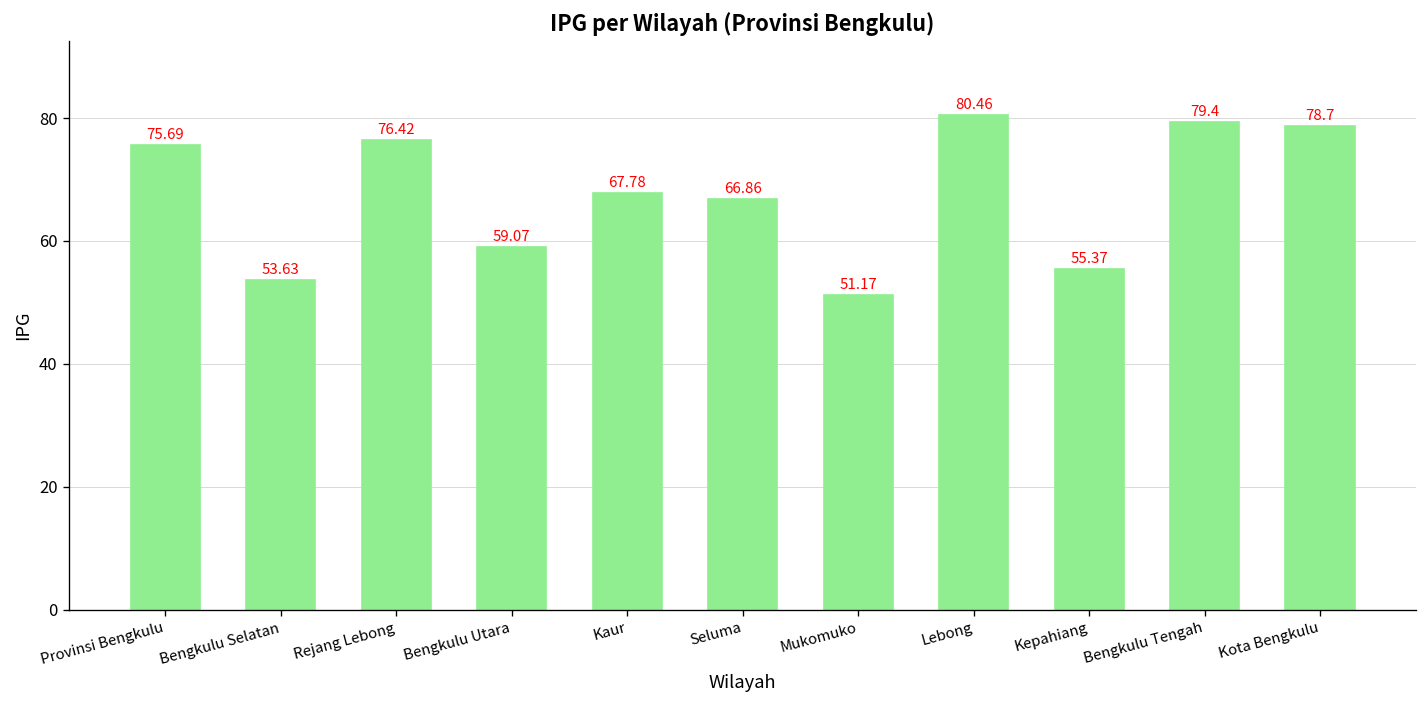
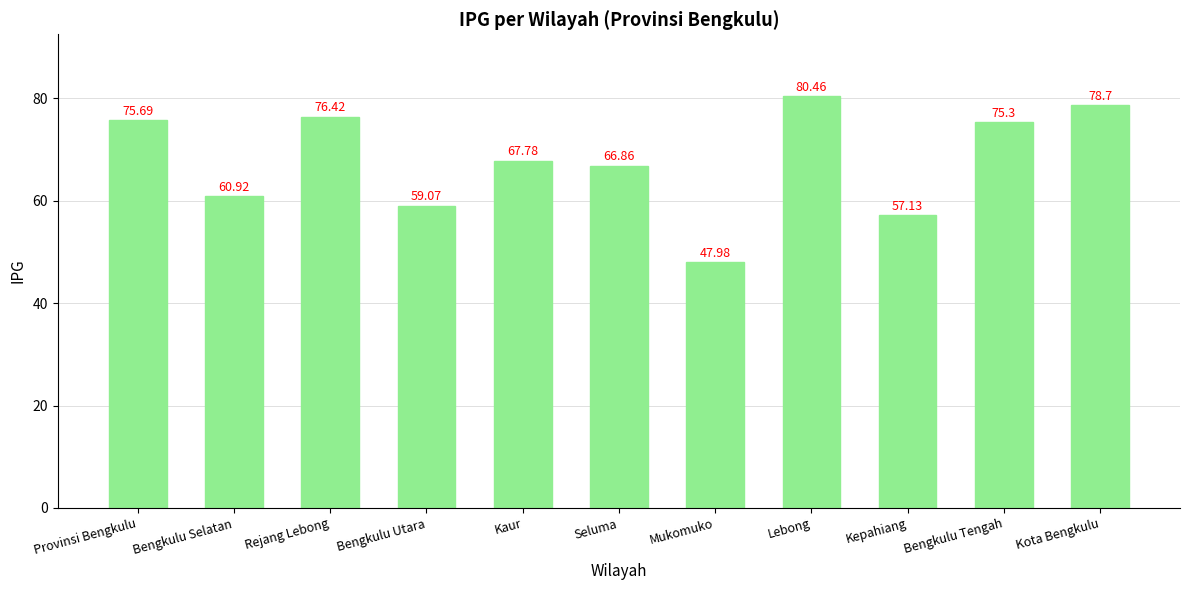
Bengkulu Selatan: 53.63 -> 60.92
Mukomuko: 51.17 -> 47.98
Kepahiang: 55.37 -> 57.13
Bengkulu Tengah: 79.4 -> 75.3
